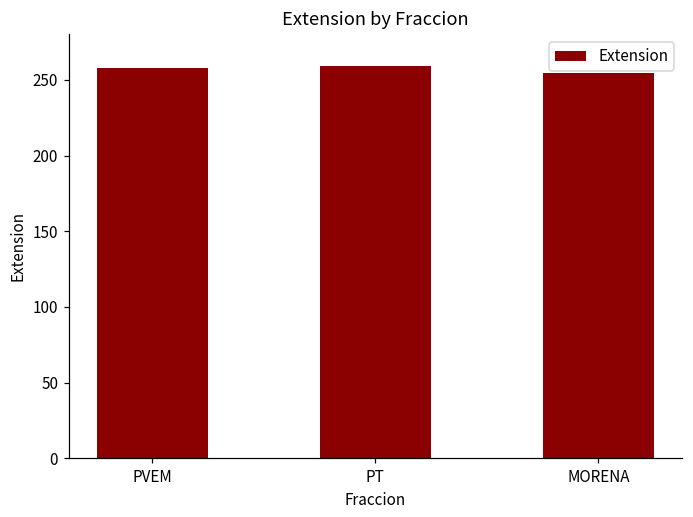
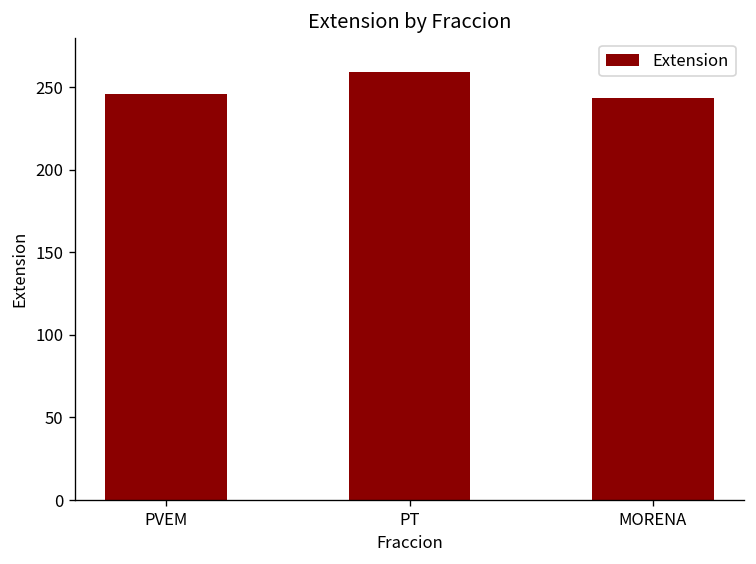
PVEM: 258 -> 246
MORENA: 254 -> 243
